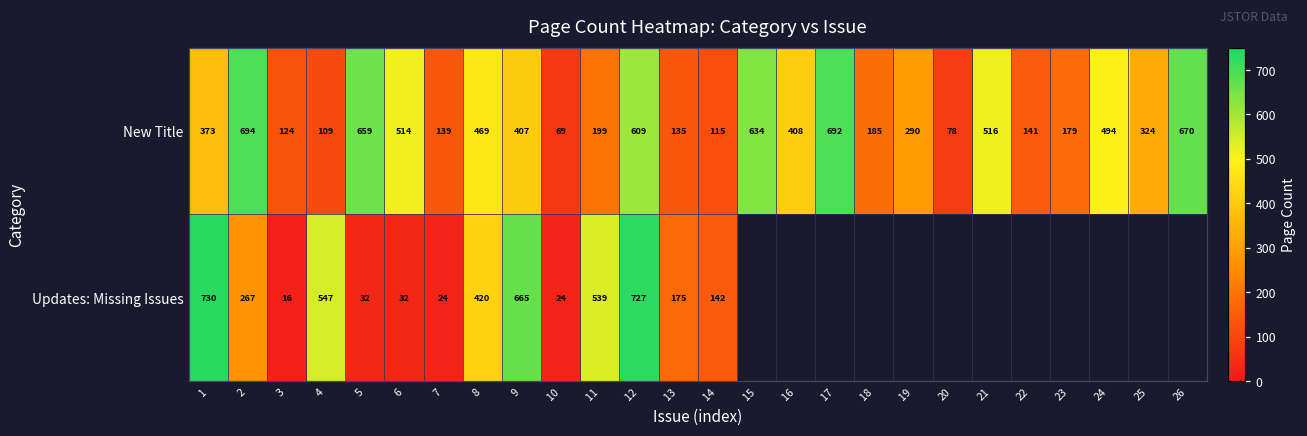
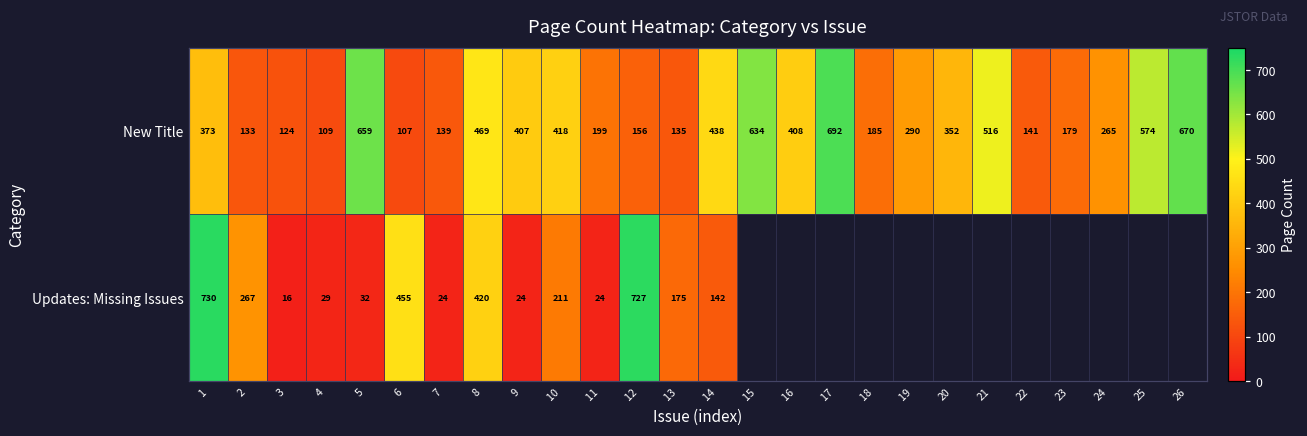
New Title, 2: 694 -> 133
New Title, 6: 514 -> 107
New Title, 10: 69 -> 418
New Title, 12: 609 -> 156
New Title, 14: 115 -> 438
New Title, 20: 78 -> 352
New Title, 24: 494 -> 265
New Title, 25: 324 -> 574
Updates: Missing Issues, 4: 547 -> 29
Updates: Missing Issues, 6: 32 -> 455
Updates: Missing Issues, 9: 665 -> 24
Updates: Missing Issues, 10: 24 -> 211
Updates: Missing Issues, 11: 539 -> 24
